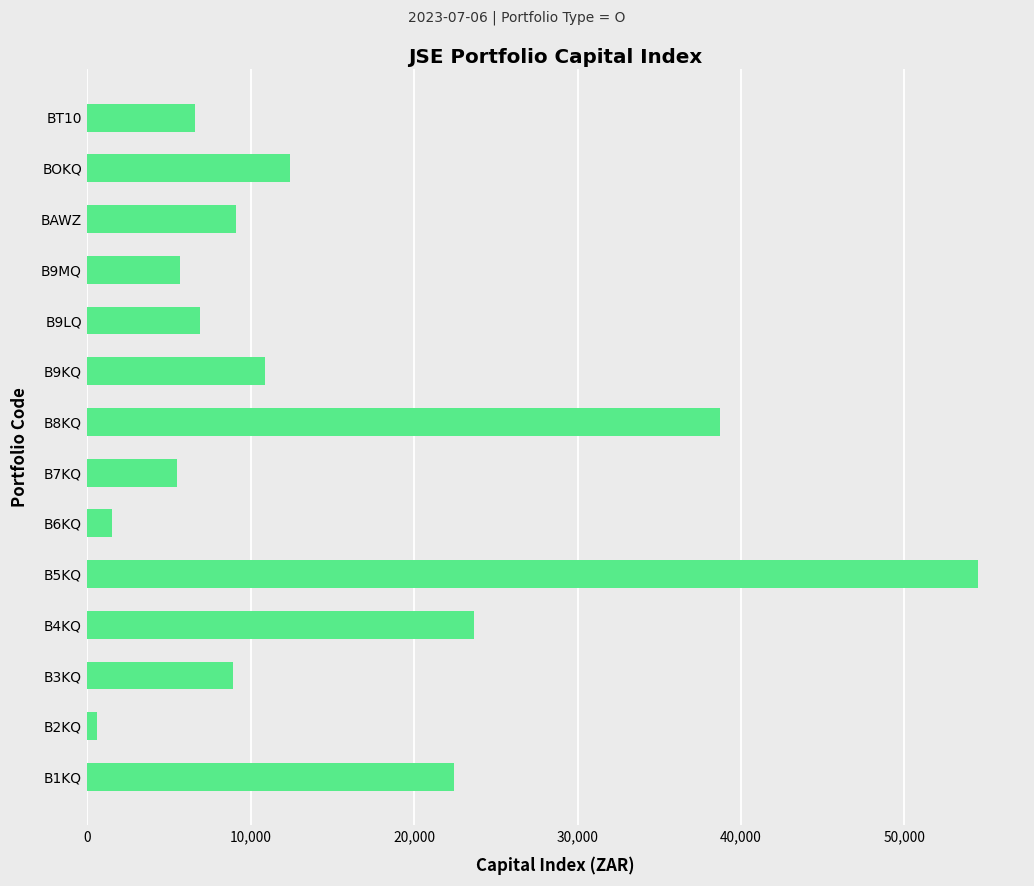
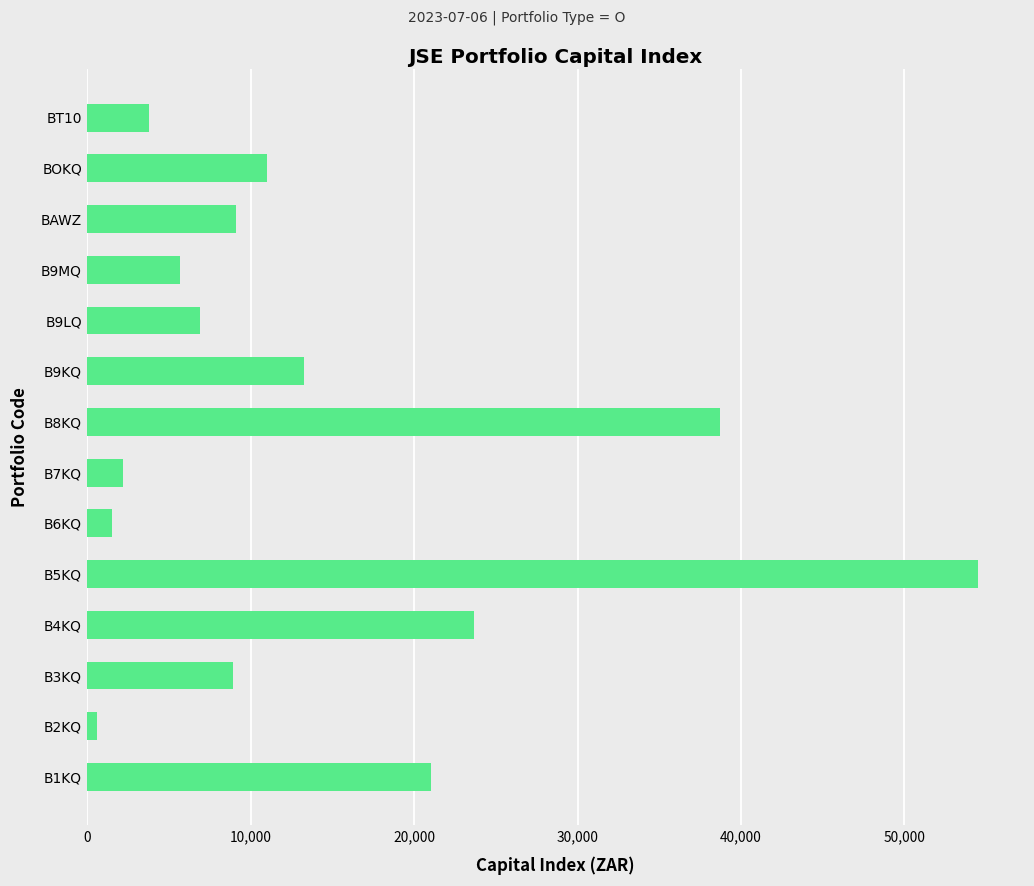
BT10: 6,600 -> 3,800
BOKQ: 12,400 -> 11,000
B9KQ: 10,900 -> 13,200
B7KQ: 5,500 -> 2,200
B1KQ: 22,400 -> 21,100
